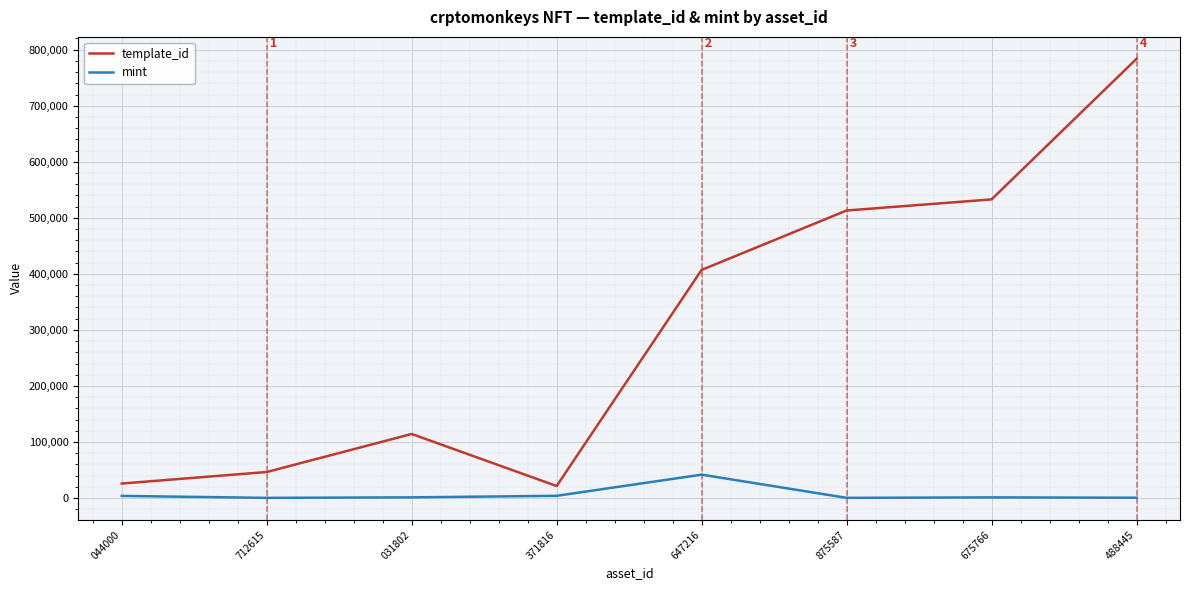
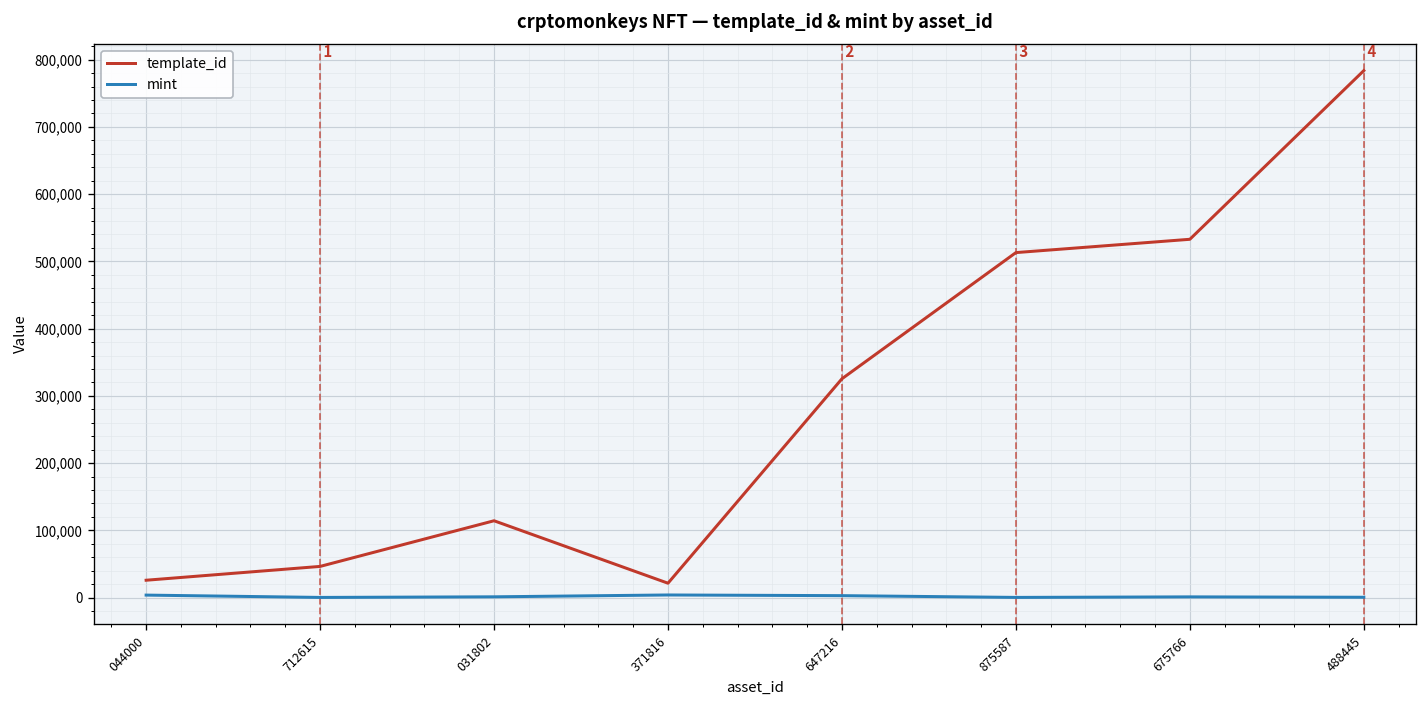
template_id, 647216: 410,000 -> 330,000
mint, 647216: 40,000 -> 0
